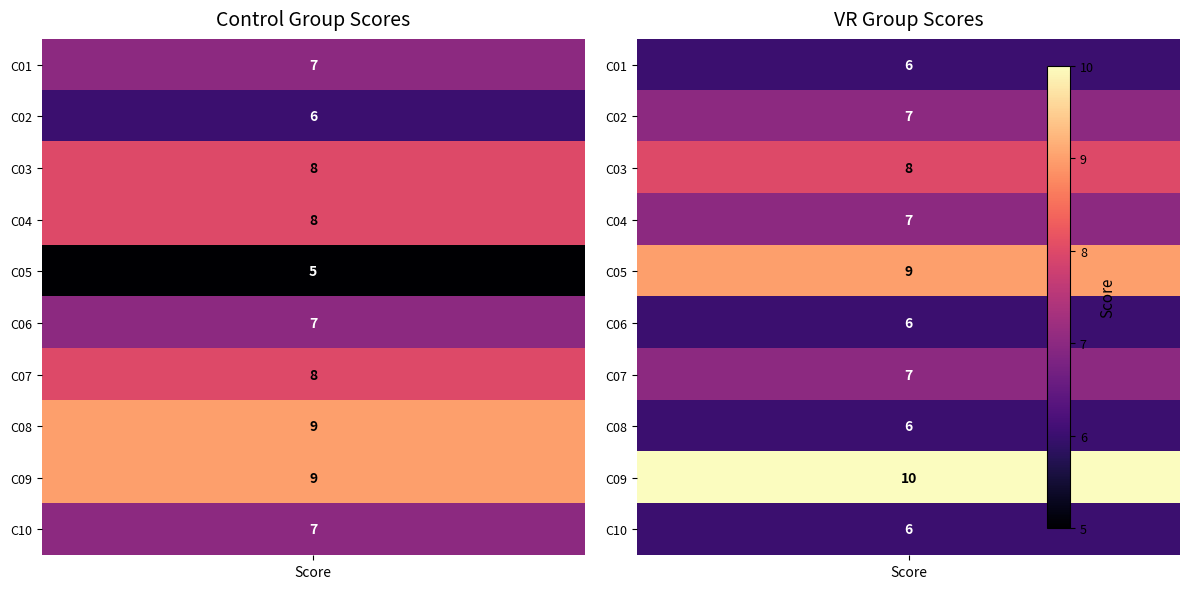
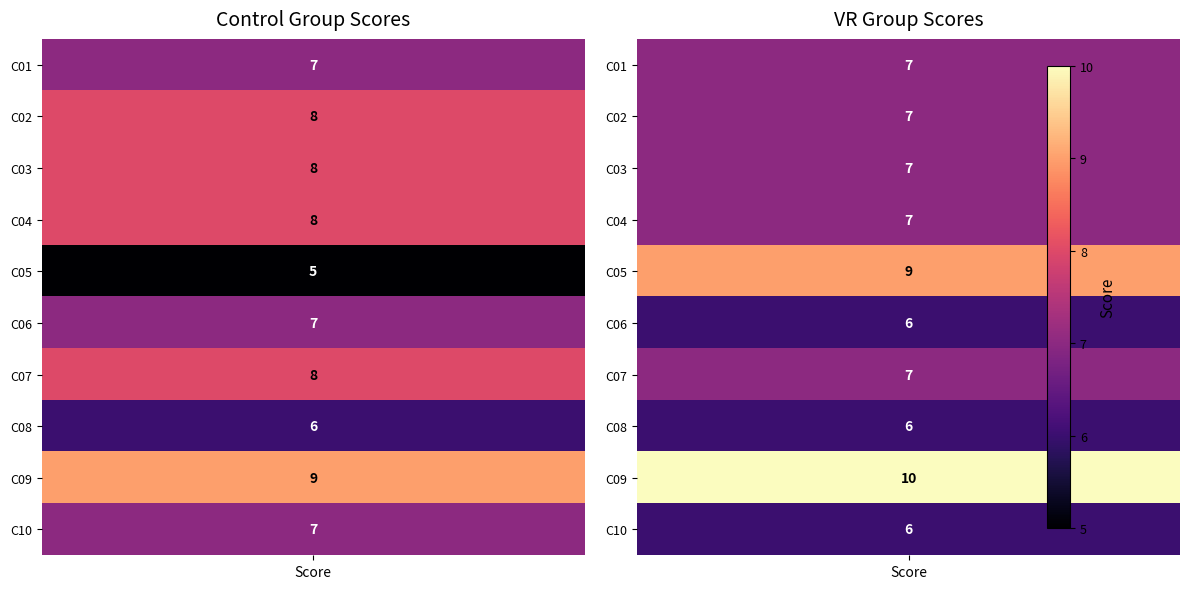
Control Group Scores, C02, Score: 6 -> 8
Control Group Scores, C08, Score: 9 -> 6
VR Group Scores, C01, Score: 6 -> 7
VR Group Scores, C03, Score: 8 -> 7
